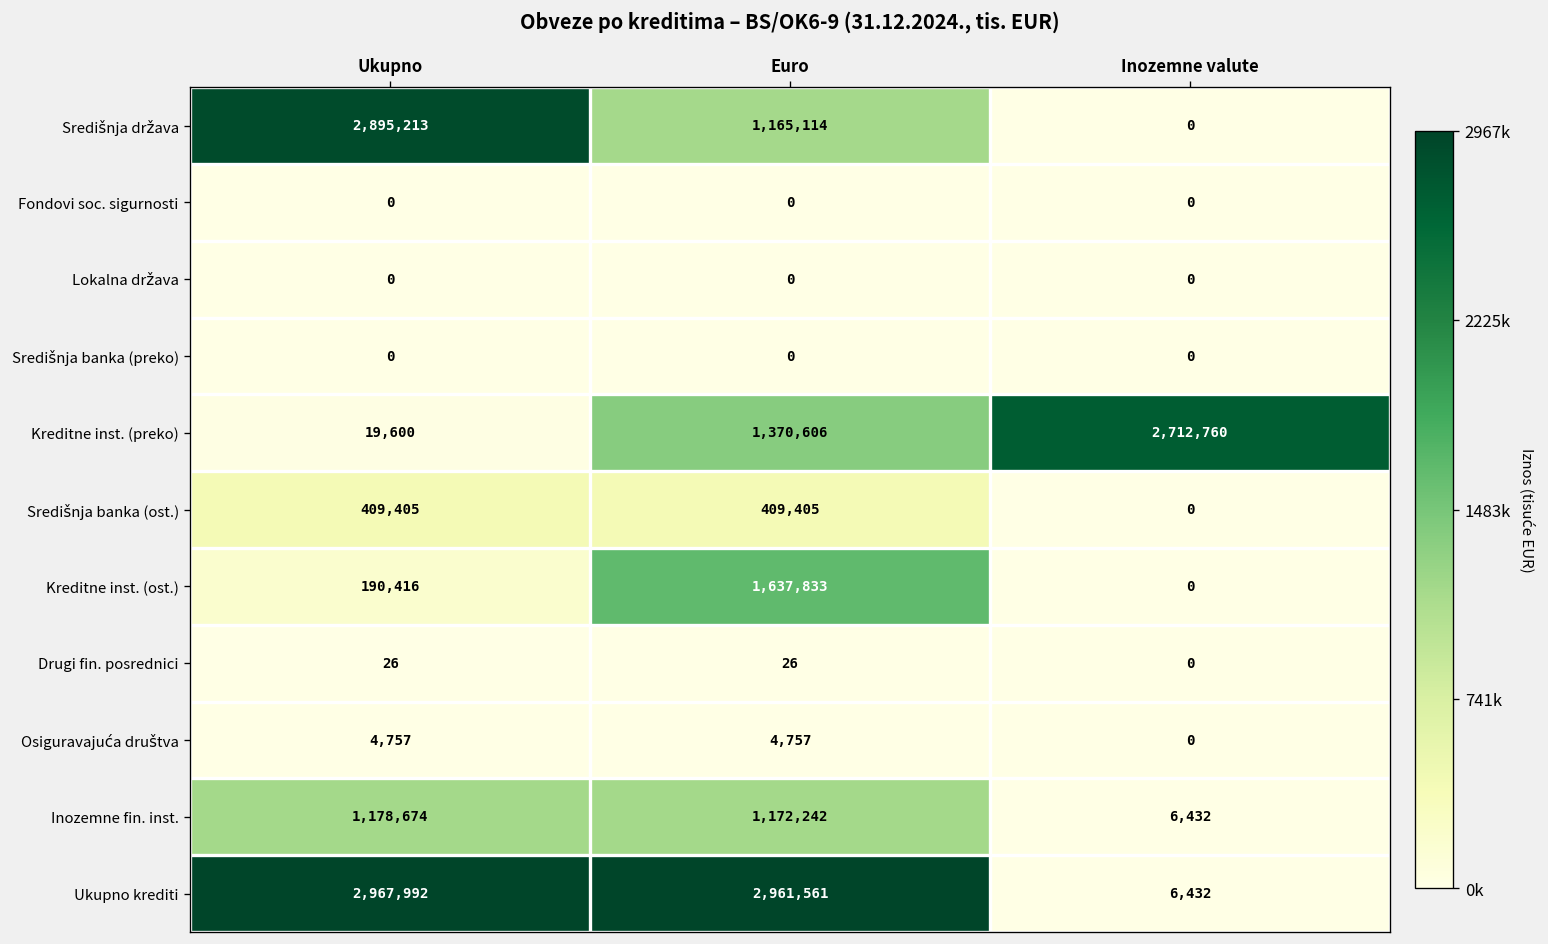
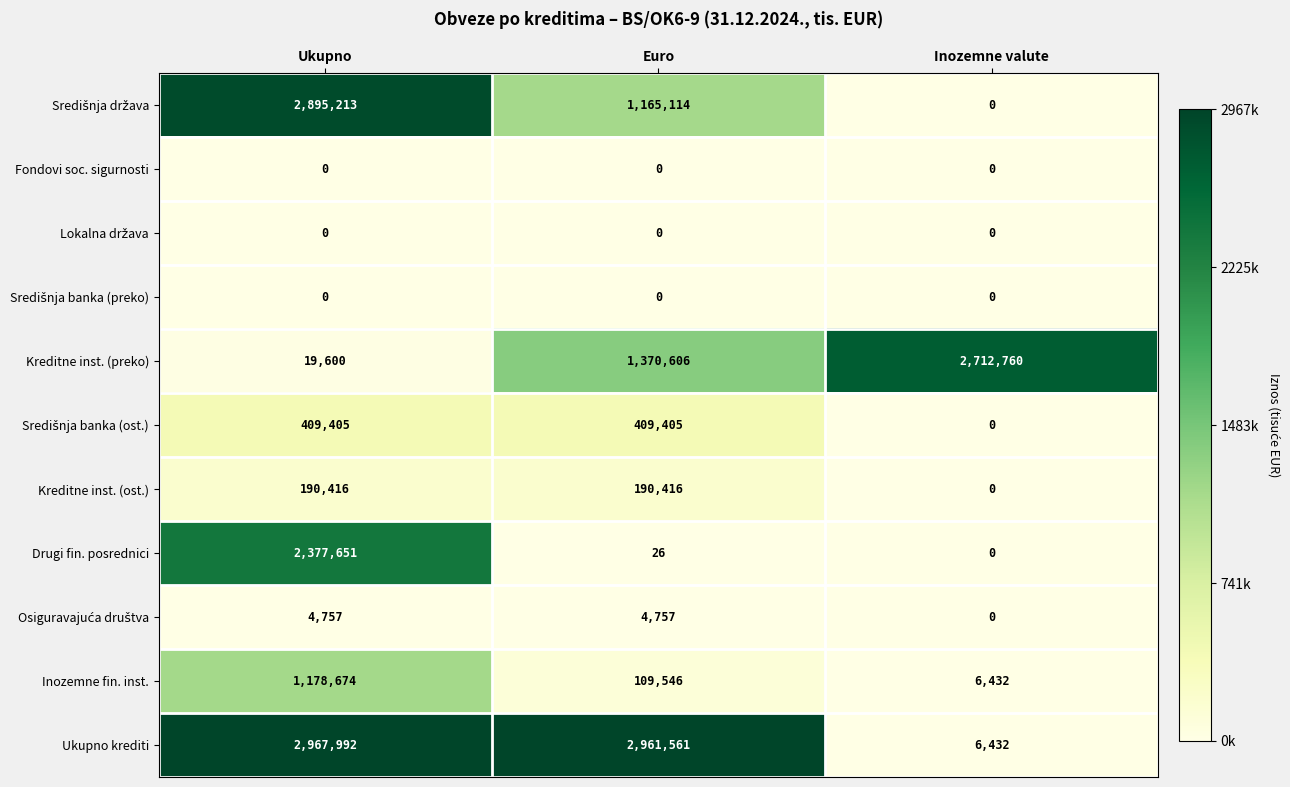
Kreditne inst. (ost.), Euro: 1,637,833 -> 190,416
Drugi fin. posrednici, Ukupno: 26 -> 2,377,651
Inozemne fin. inst., Euro: 1,172,242 -> 109,546
